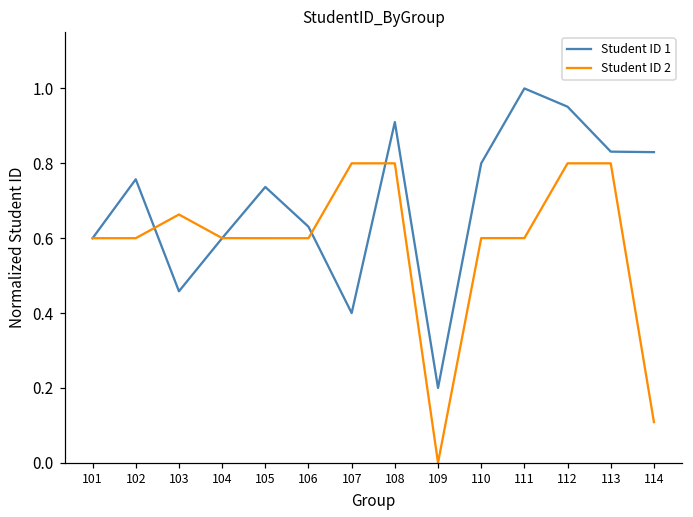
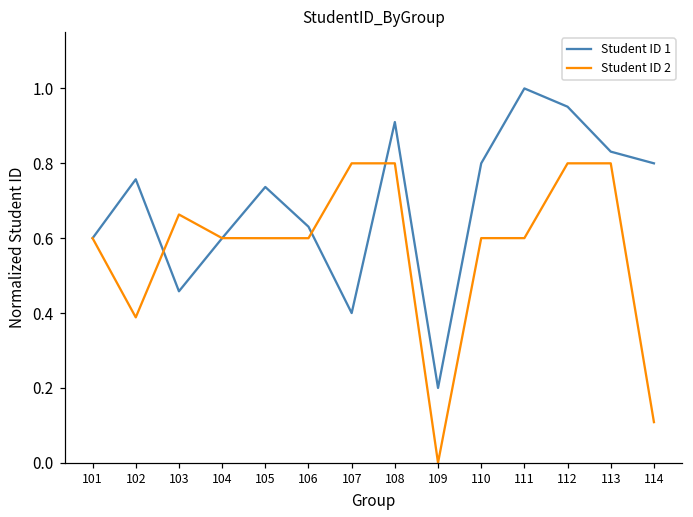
Student ID 2, 102: 0.60 -> 0.39
Student ID 1, 114: 0.83 -> 0.80
